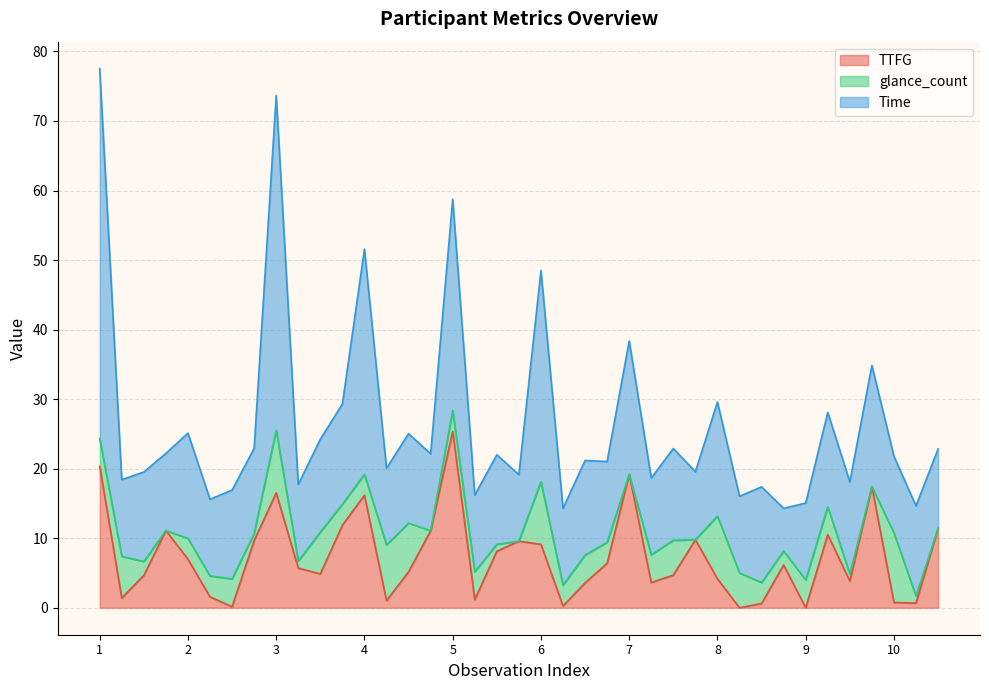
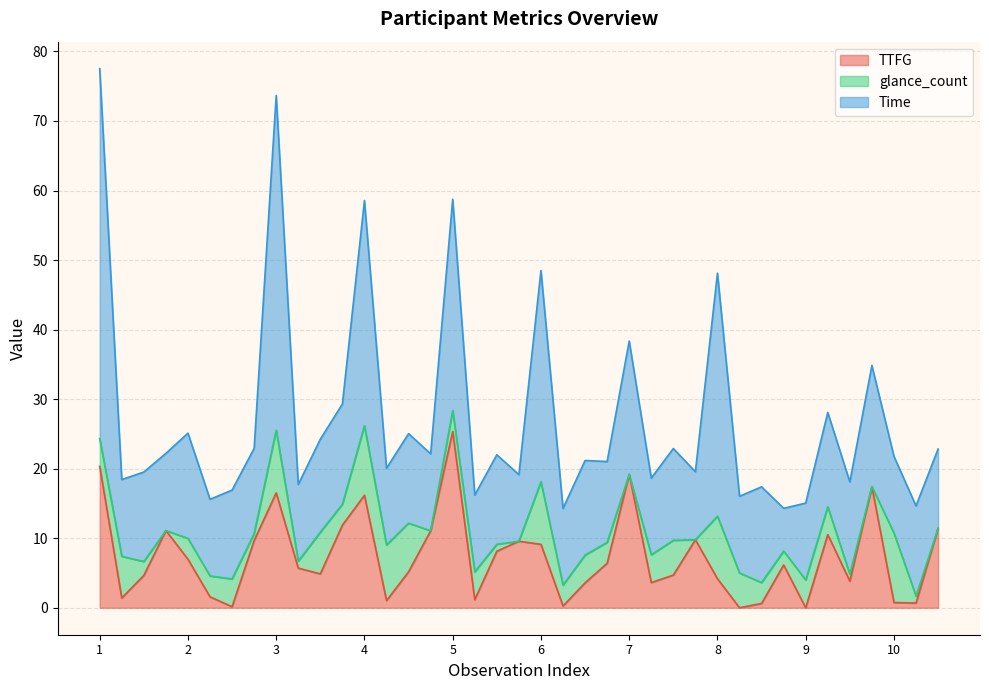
glance_count, 4: 3 -> 10
Time, 8: 16 -> 35
